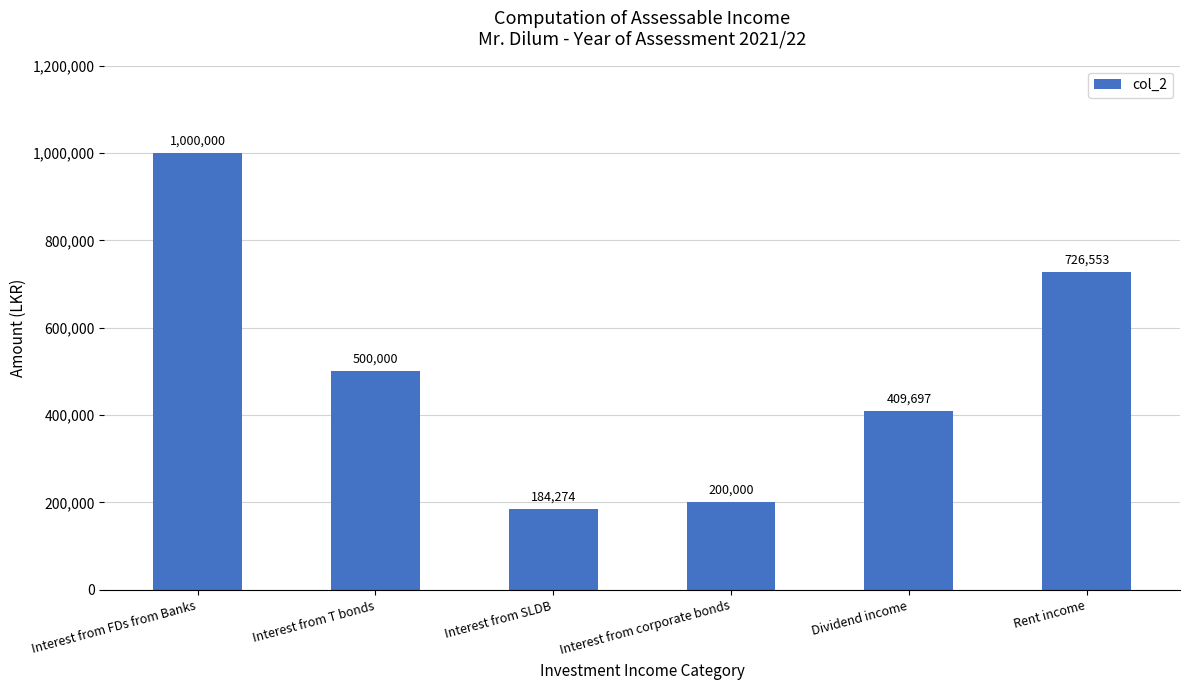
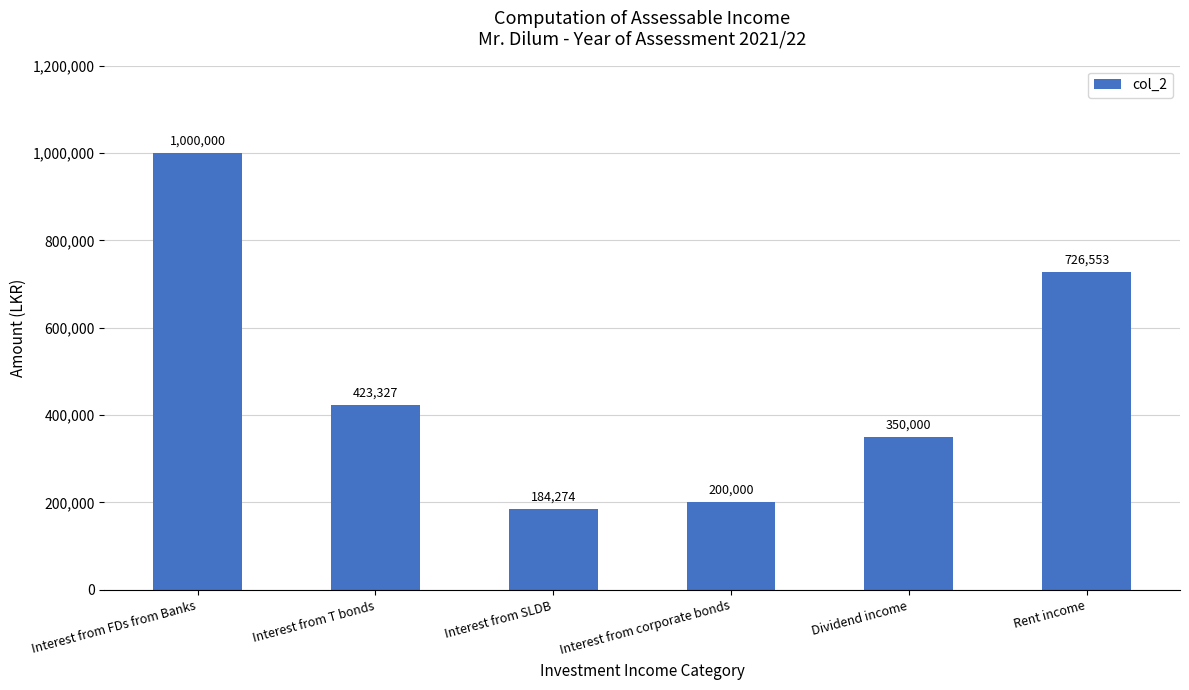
Interest from T bonds: 500,000 -> 423,327
Dividend income: 409,697 -> 350,000
